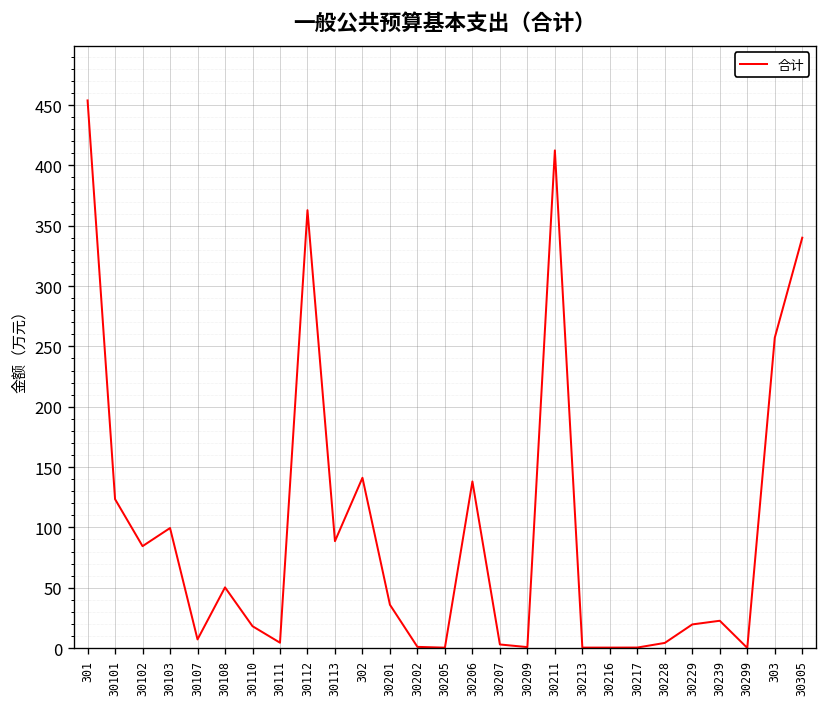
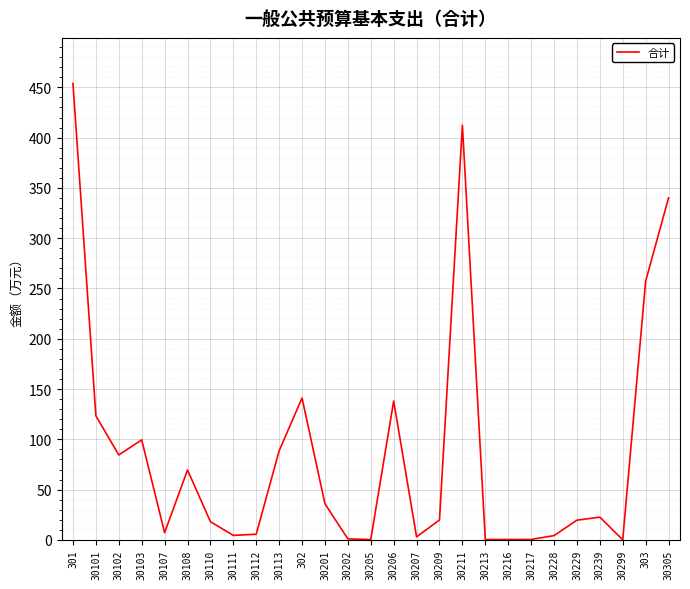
30108: 50 -> 70
30112: 363 -> 6
30209: 1 -> 20
